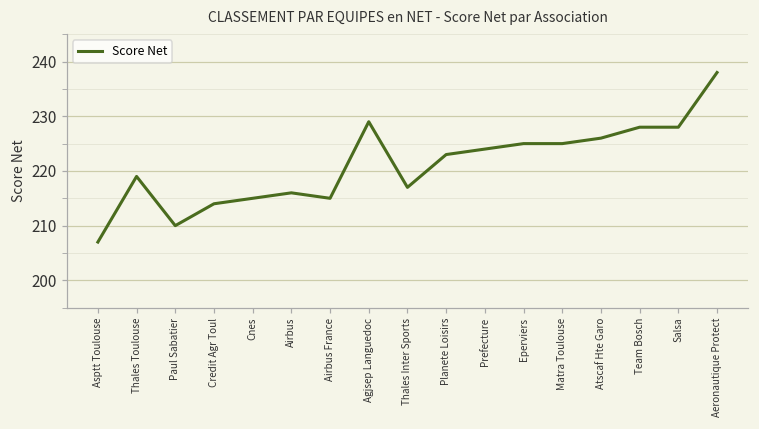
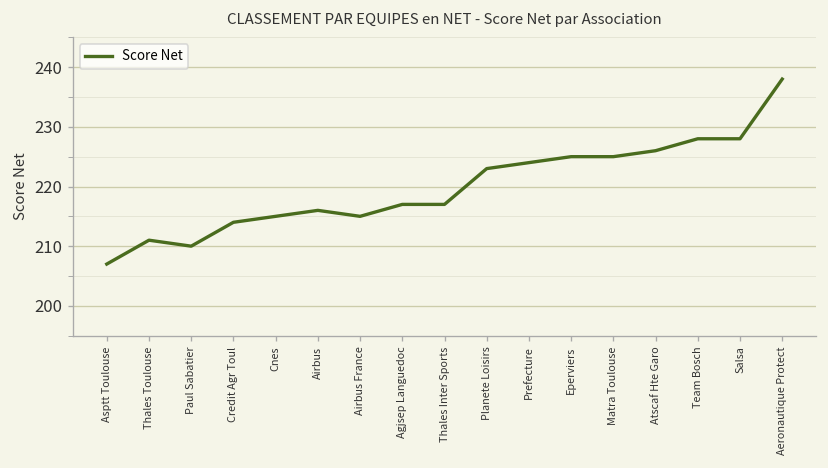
Thales Toulouse: 219 -> 211
Agjsep Languedoc: 229 -> 217
